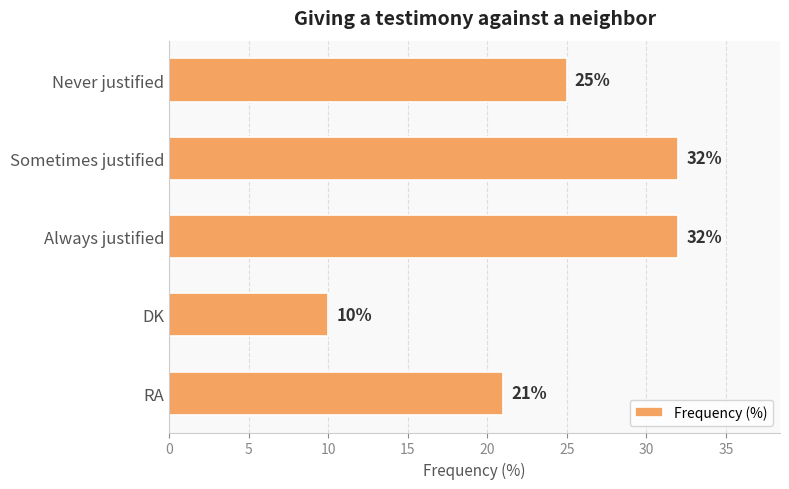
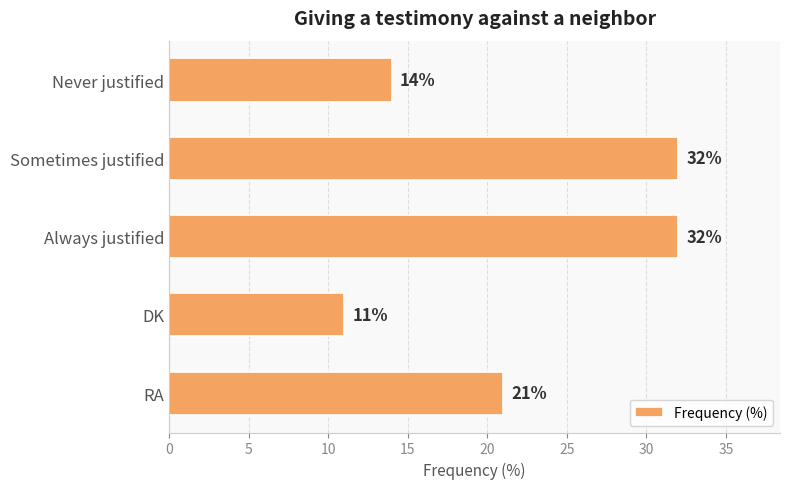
Never justified: 25% -> 14%
DK: 10% -> 11%
